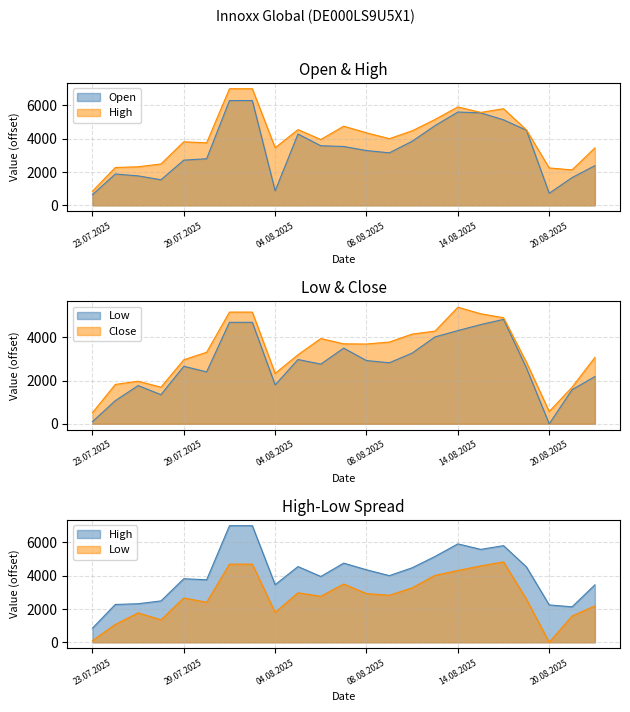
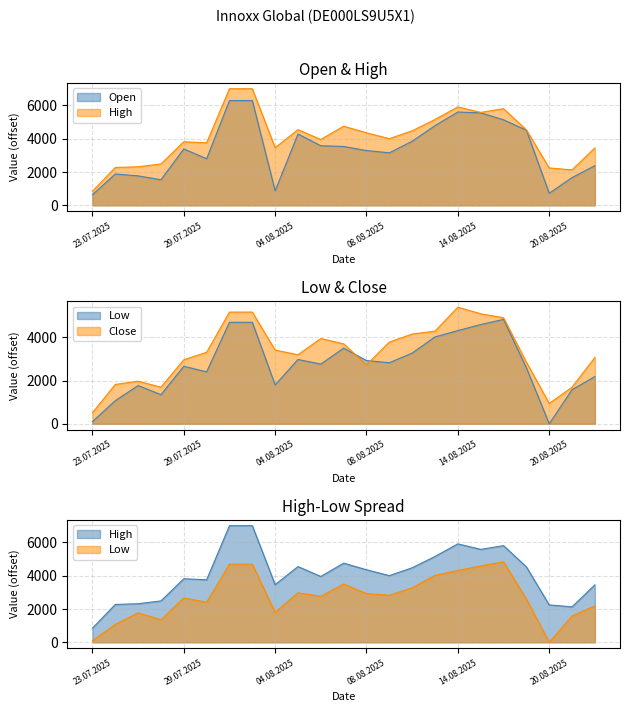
Open & High, Open, 29.07.2025: 2700 -> 3400
Low & Close, Close, 04.08.2025: 2300 -> 3400
Low & Close, Close, 08.08.2025: 3700 -> 2700
Low & Close, Close, 20.08.2025: 600 -> 900
